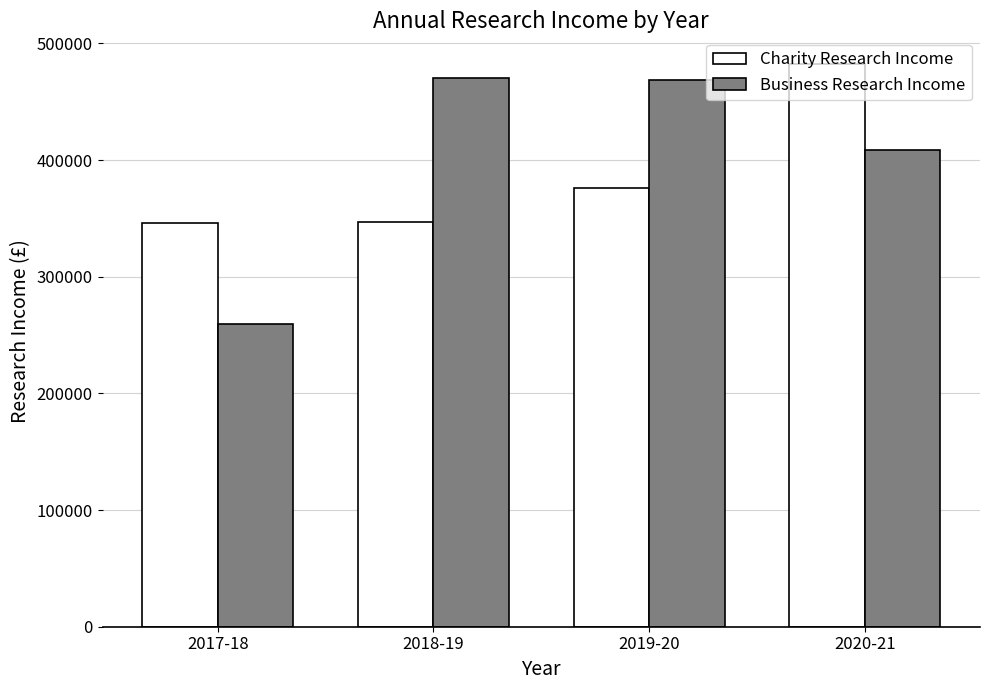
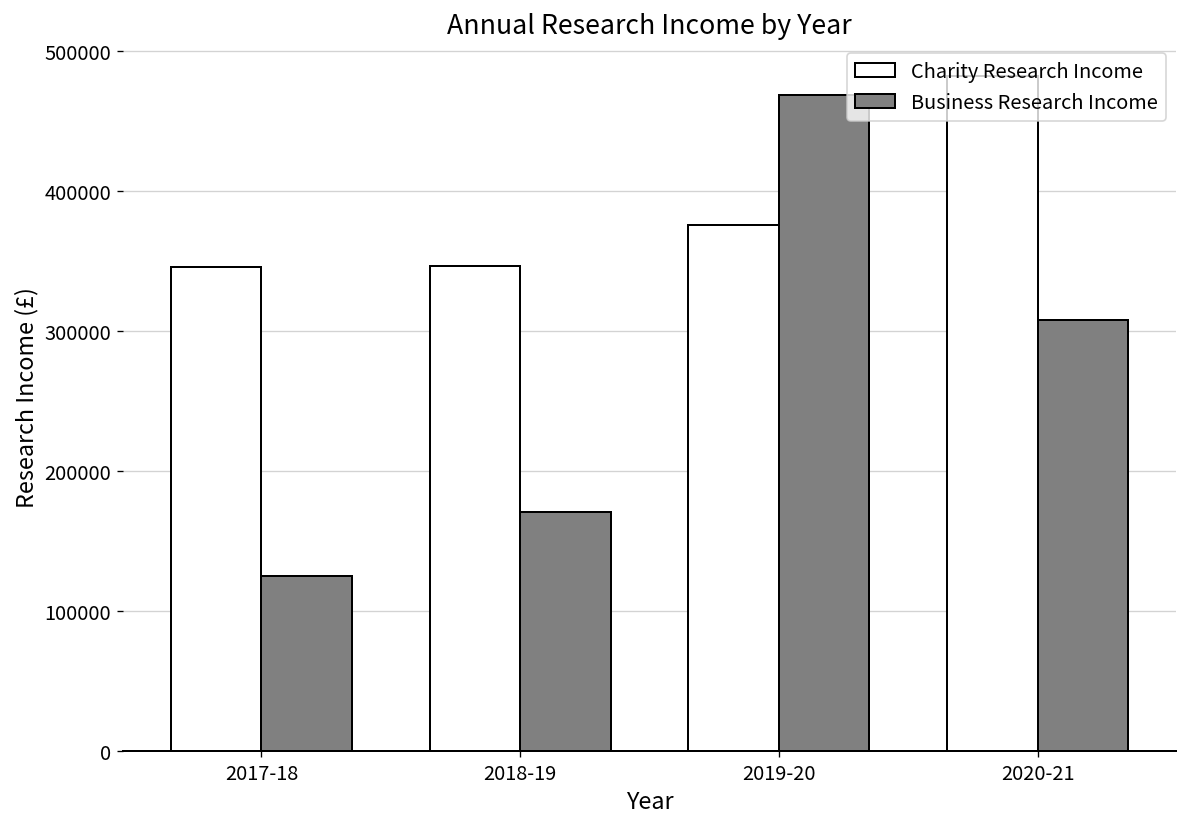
Business Research Income, 2017-18: 260000 -> 125000
Business Research Income, 2018-19: 470000 -> 171000
Business Research Income, 2020-21: 409000 -> 308000
